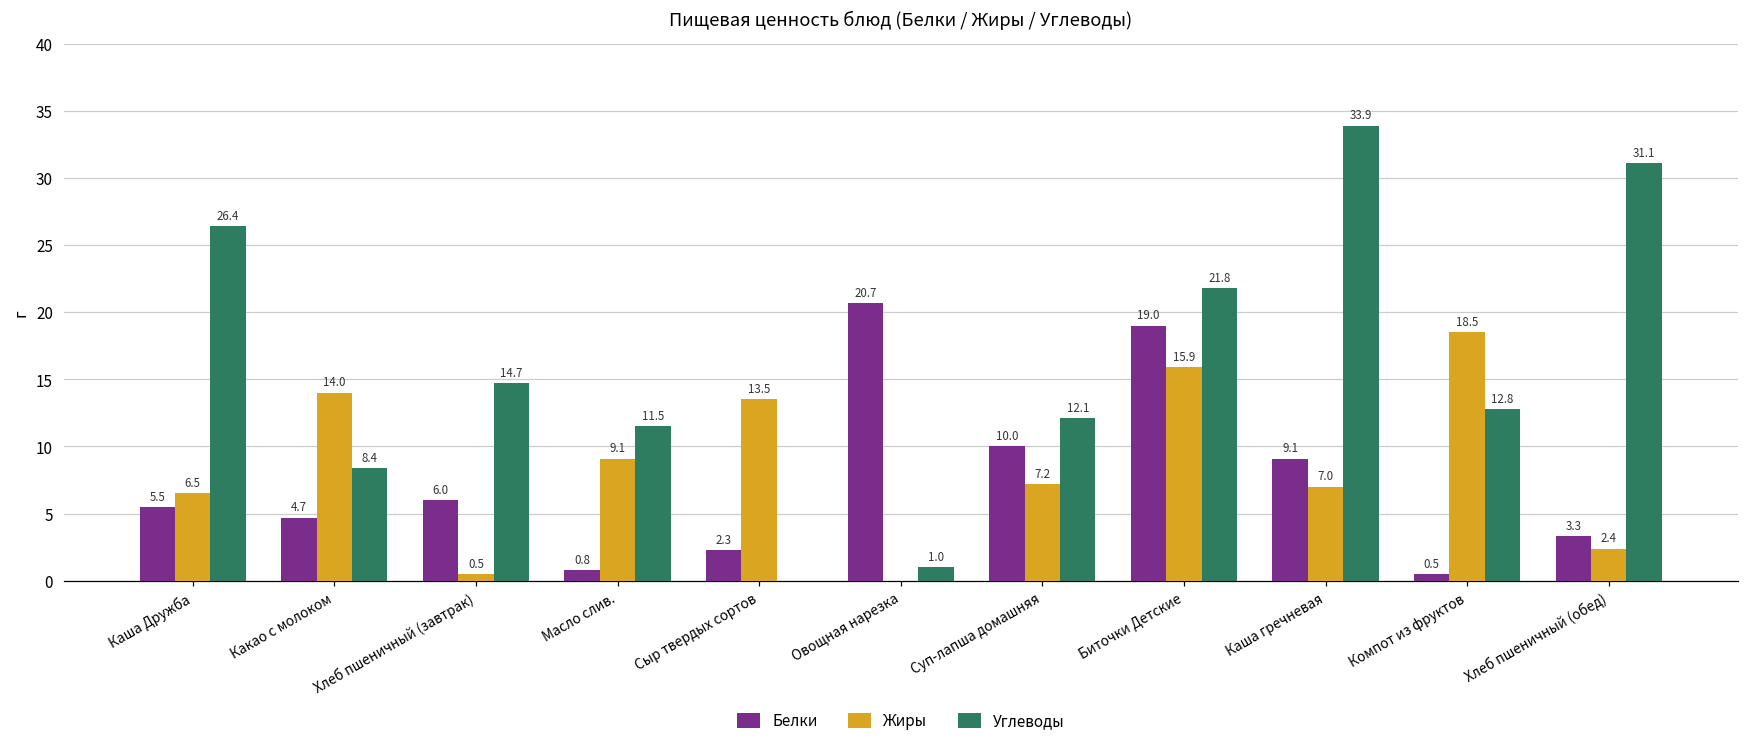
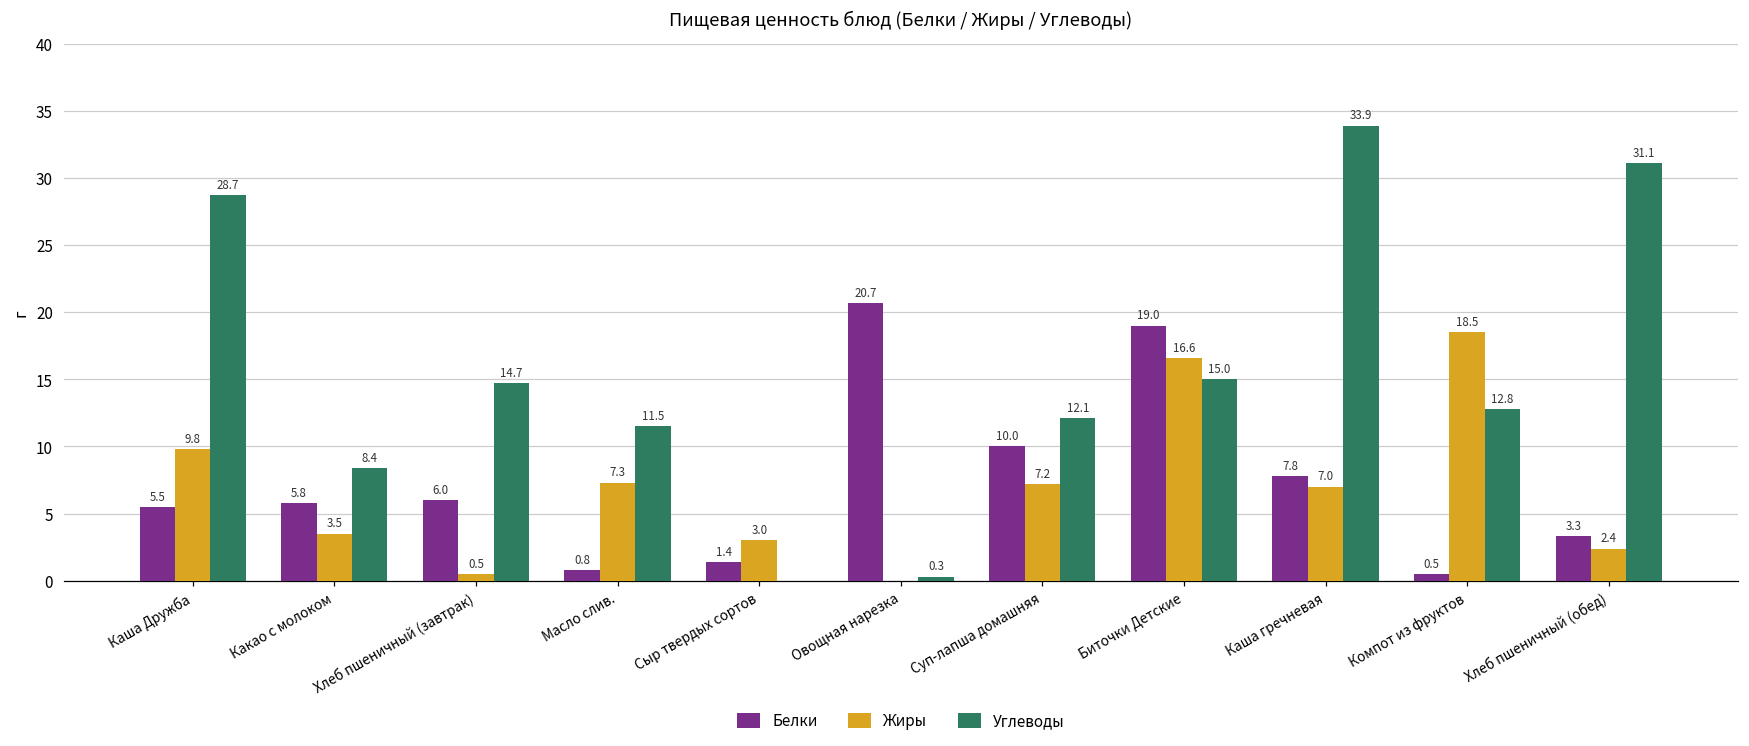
Жиры, Каша Дружба: 6.5 -> 9.8
Углеводы, Каша Дружба: 26.4 -> 28.7
Белки, Какао с молоком: 4.7 -> 5.8
Жиры, Какао с молоком: 14.0 -> 3.5
Жиры, Масло слив.: 9.1 -> 7.3
Белки, Сыр твердых сортов: 2.3 -> 1.4
Жиры, Сыр твердых сортов: 13.5 -> 3.0
Углеводы, Овощная нарезка: 1.0 -> 0.3
Жиры, Биточки Детские: 15.9 -> 16.6
Углеводы, Биточки Детские: 21.8 -> 15.0
Белки, Каша гречневая: 9.1 -> 7.8
